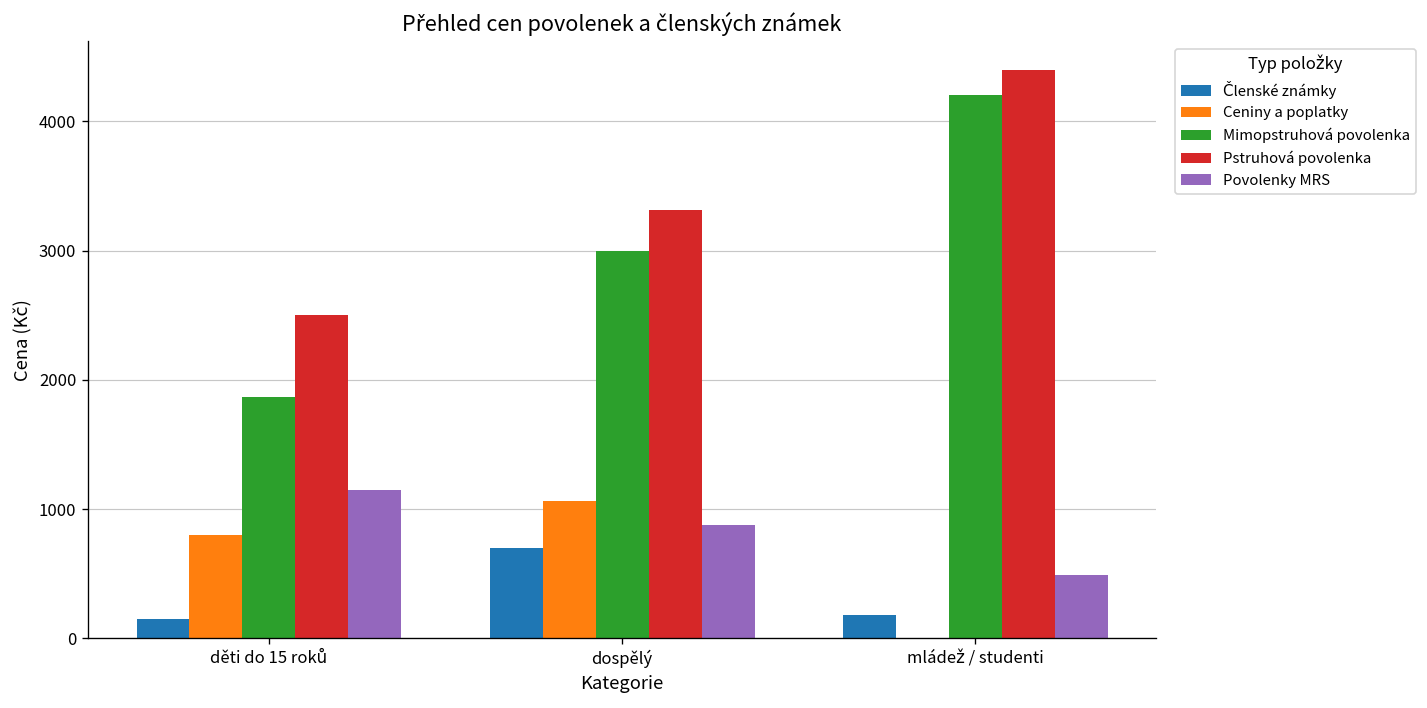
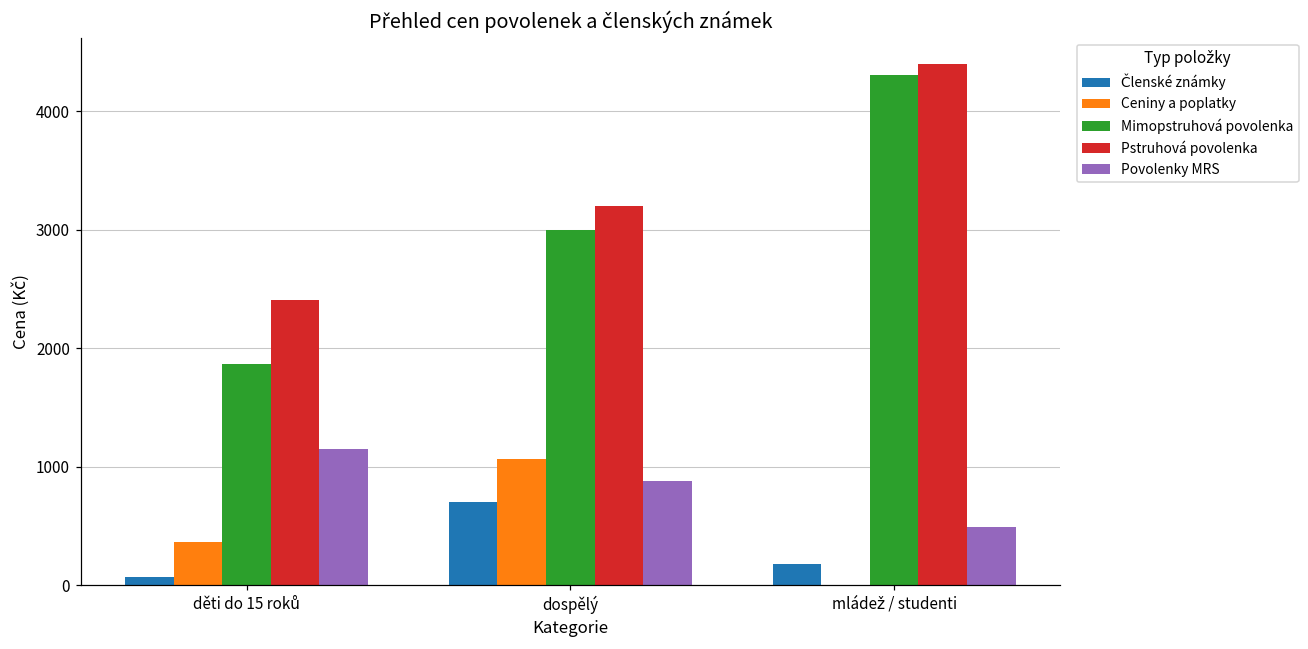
Členské známky, děti do 15 roků: 150 -> 70
Ceniny a poplatky, děti do 15 roků: 800 -> 370
Pstruhová povolenka, děti do 15 roků: 2500 -> 2410
Pstruhová povolenka, dospělý: 3320 -> 3200
Mimopstruhová povolenka, mládež / studenti: 4200 -> 4300
